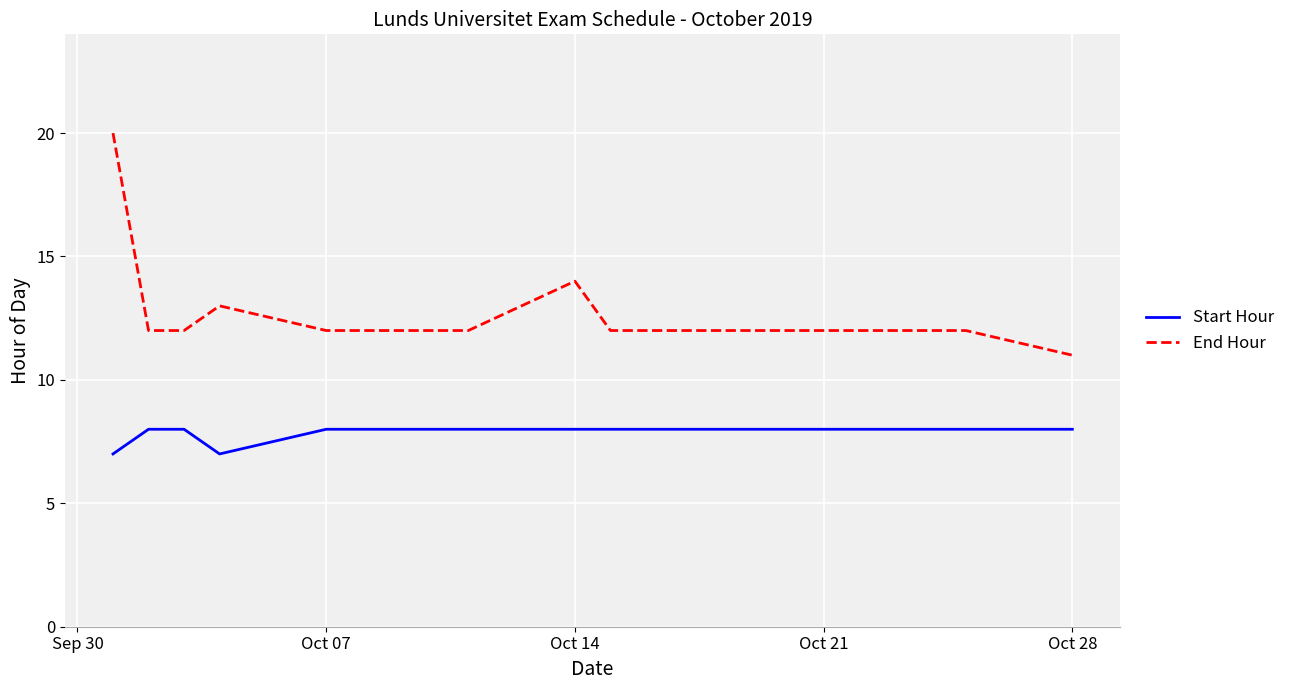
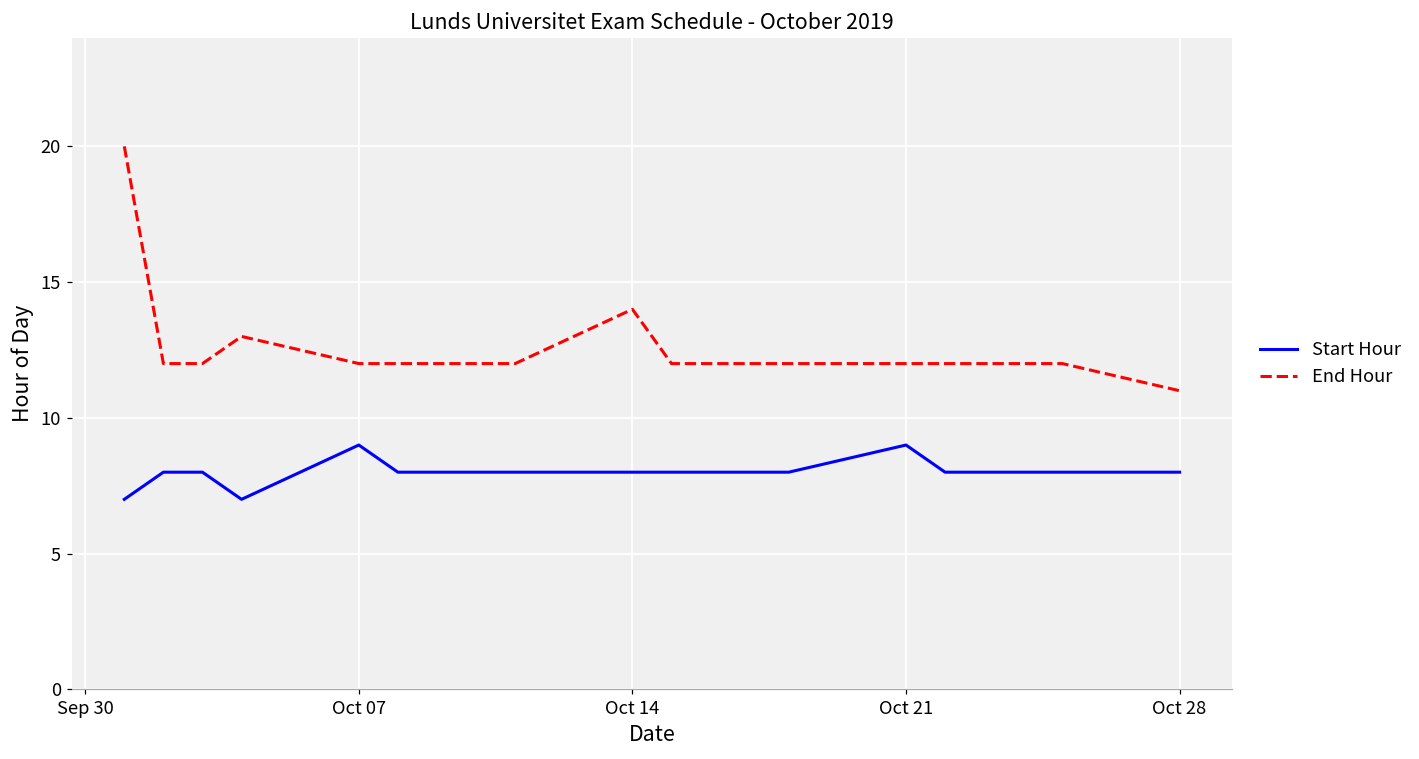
Start Hour, Oct 07: 8 -> 9
Start Hour, Oct 21: 8 -> 9
